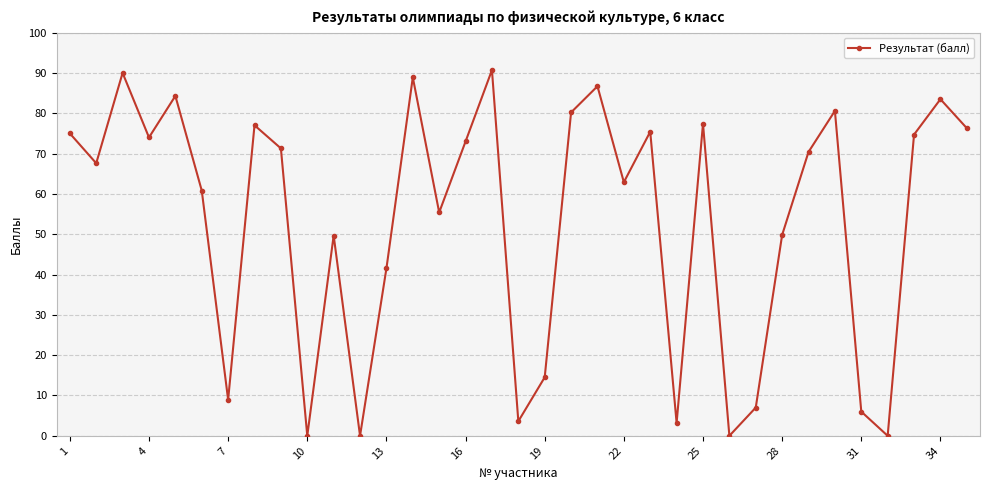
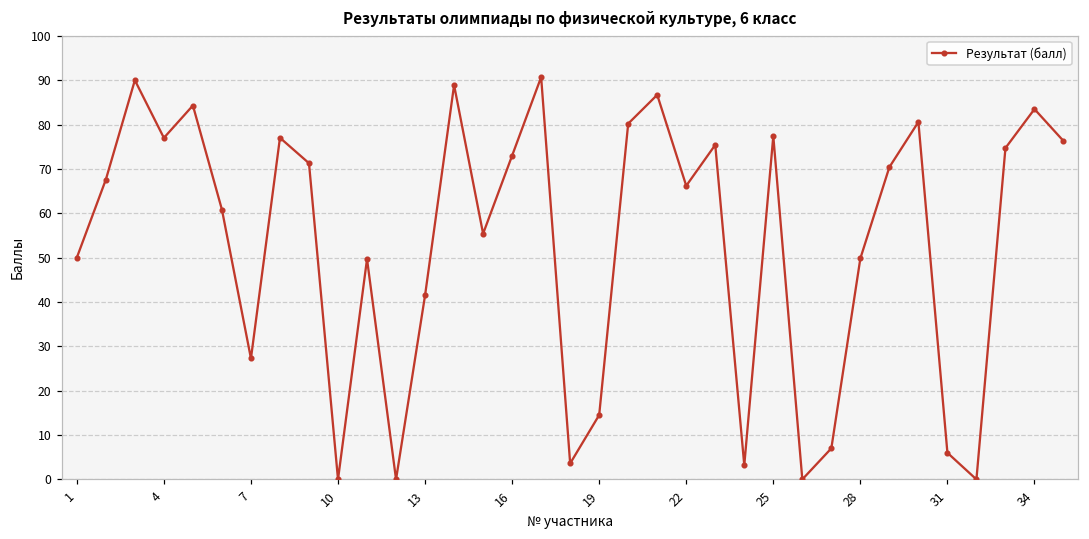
1: 75 -> 50
4: 74 -> 77
7: 9 -> 27
22: 63 -> 66
